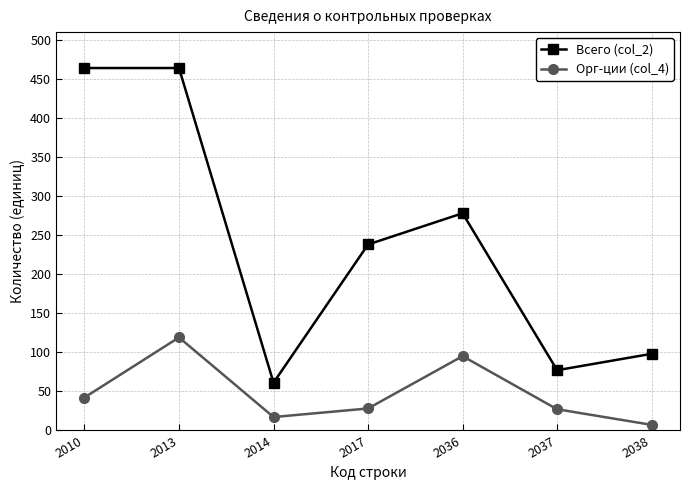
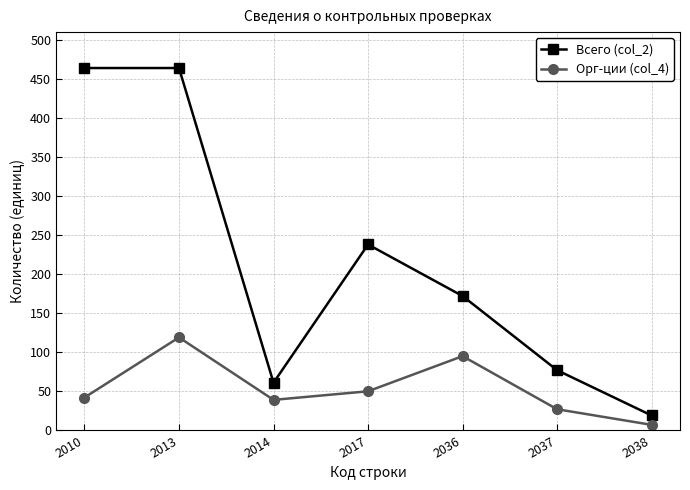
Орг-ции (col_4), 2014: 20 -> 40
Орг-ции (col_4), 2017: 30 -> 50
Всего (col_2), 2036: 280 -> 170
Всего (col_2), 2038: 100 -> 20
